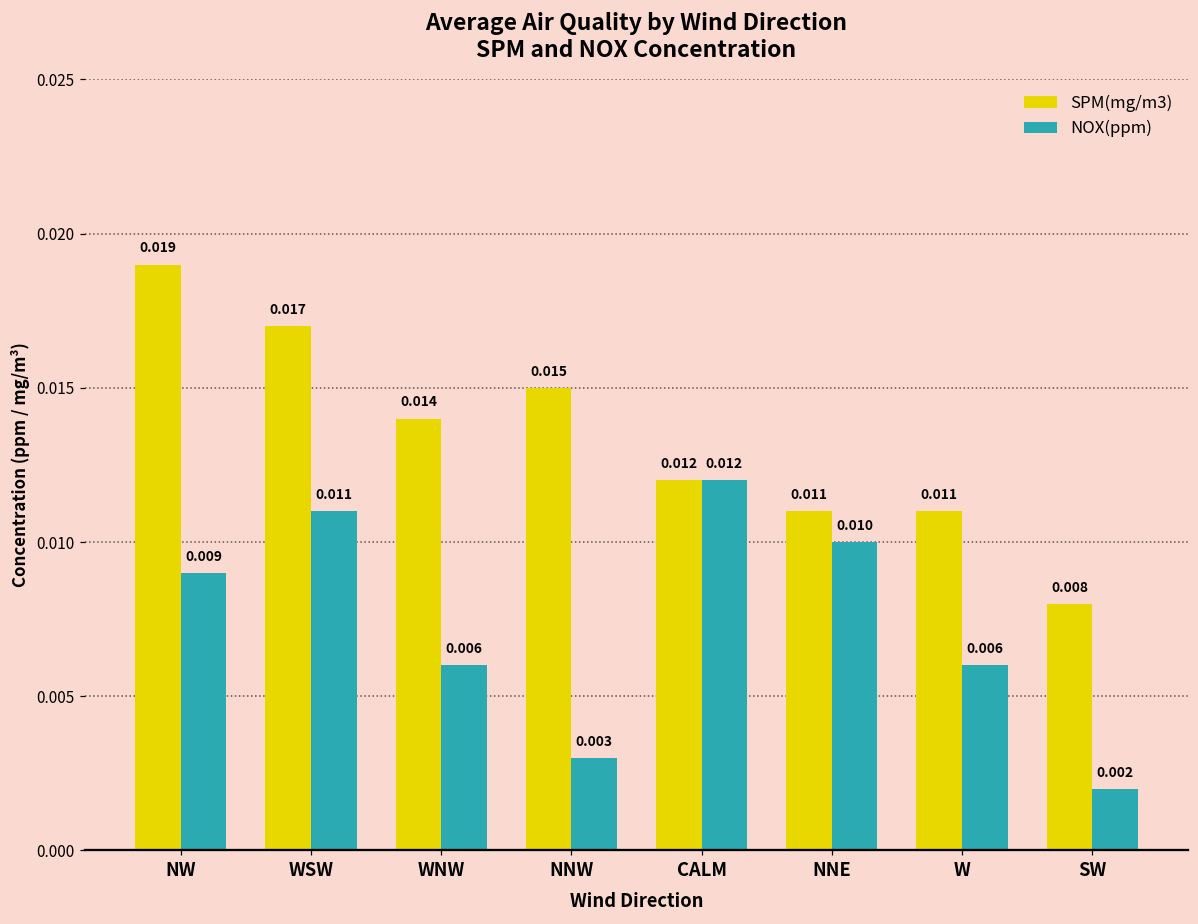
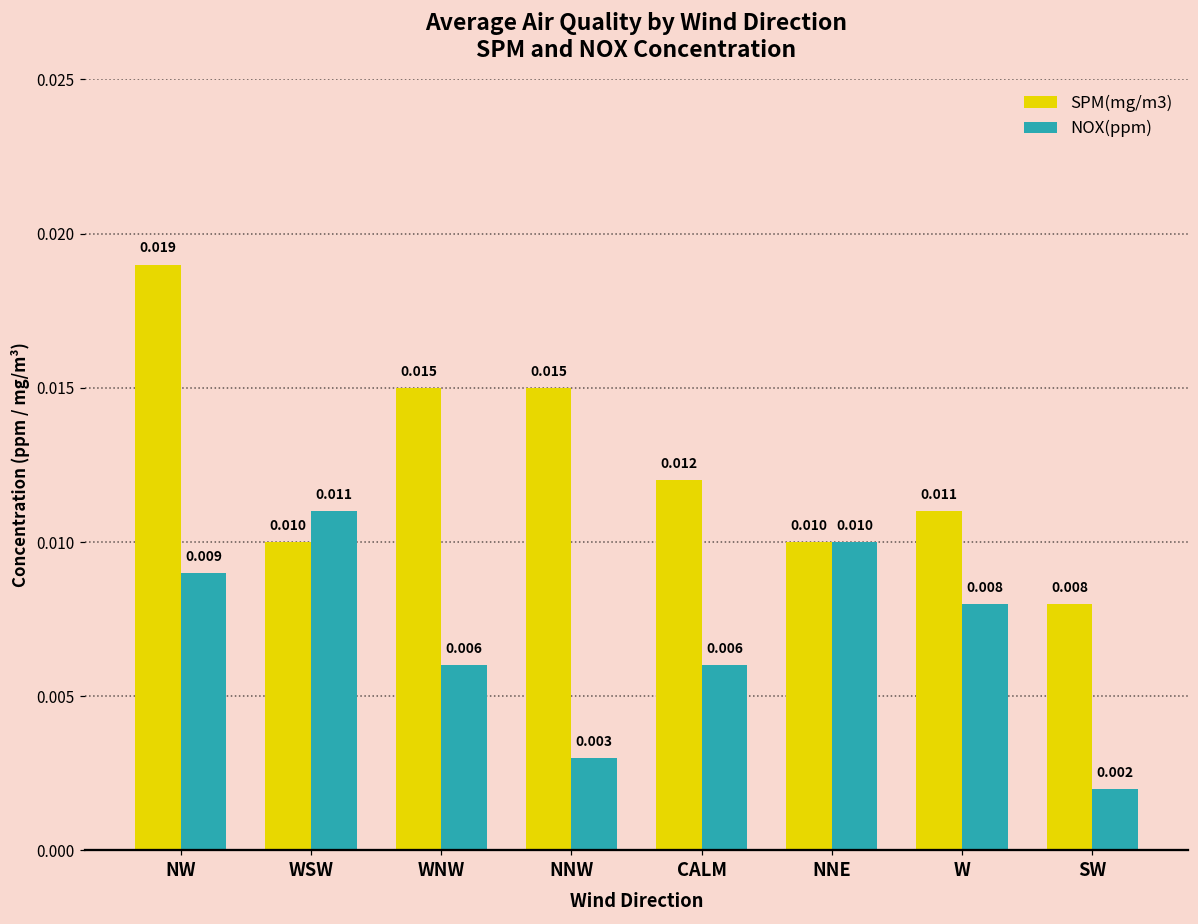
SPM(mg/m3), WSW: 0.017 -> 0.010
SPM(mg/m3), WNW: 0.014 -> 0.015
NOX(ppm), CALM: 0.012 -> 0.006
SPM(mg/m3), NNE: 0.011 -> 0.010
NOX(ppm), W: 0.006 -> 0.008
